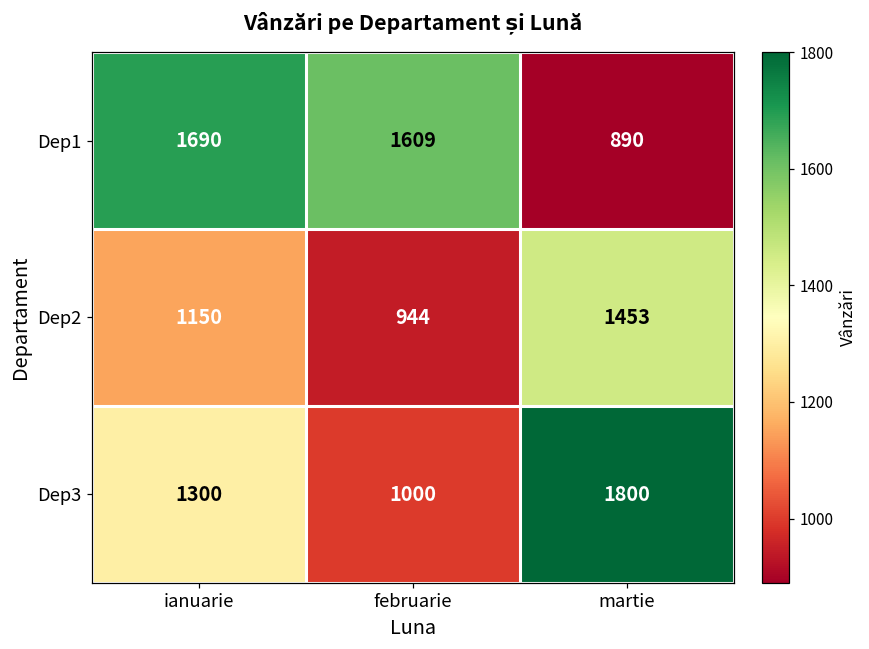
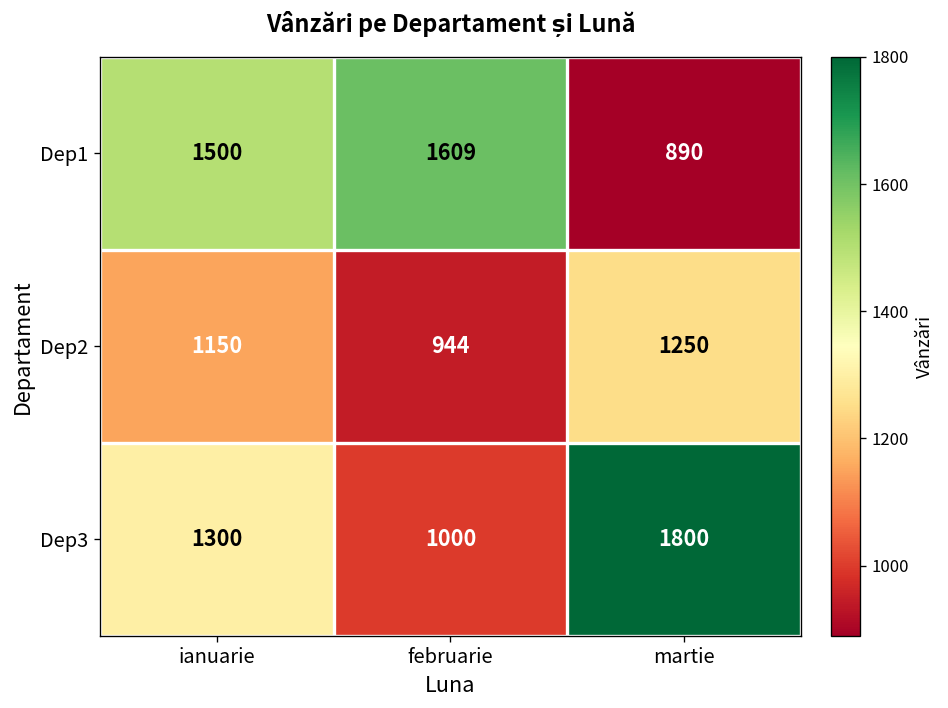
Dep1, ianuarie: 1690 -> 1500
Dep2, martie: 1453 -> 1250
